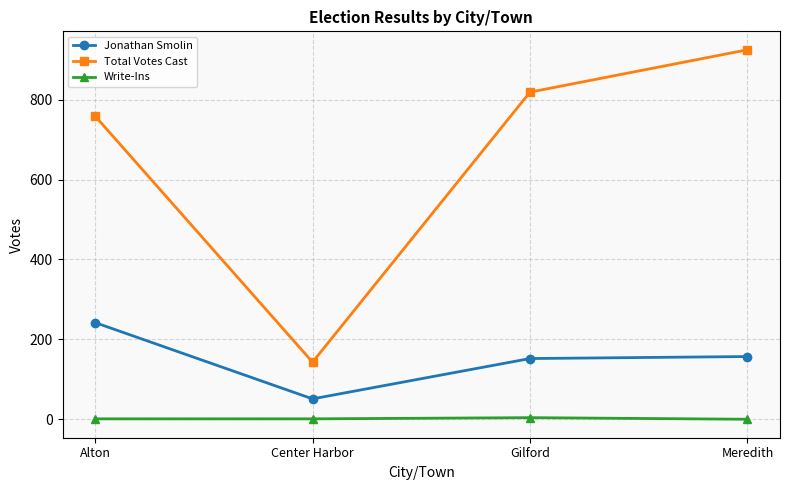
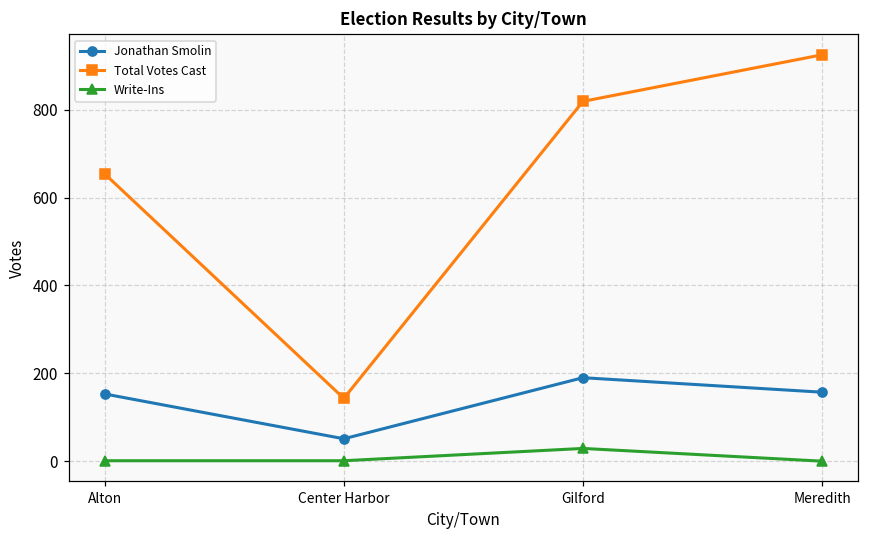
Jonathan Smolin, Alton: 240 -> 150
Total Votes Cast, Alton: 760 -> 650
Jonathan Smolin, Gilford: 150 -> 190
Write-Ins, Gilford: 0 -> 30
